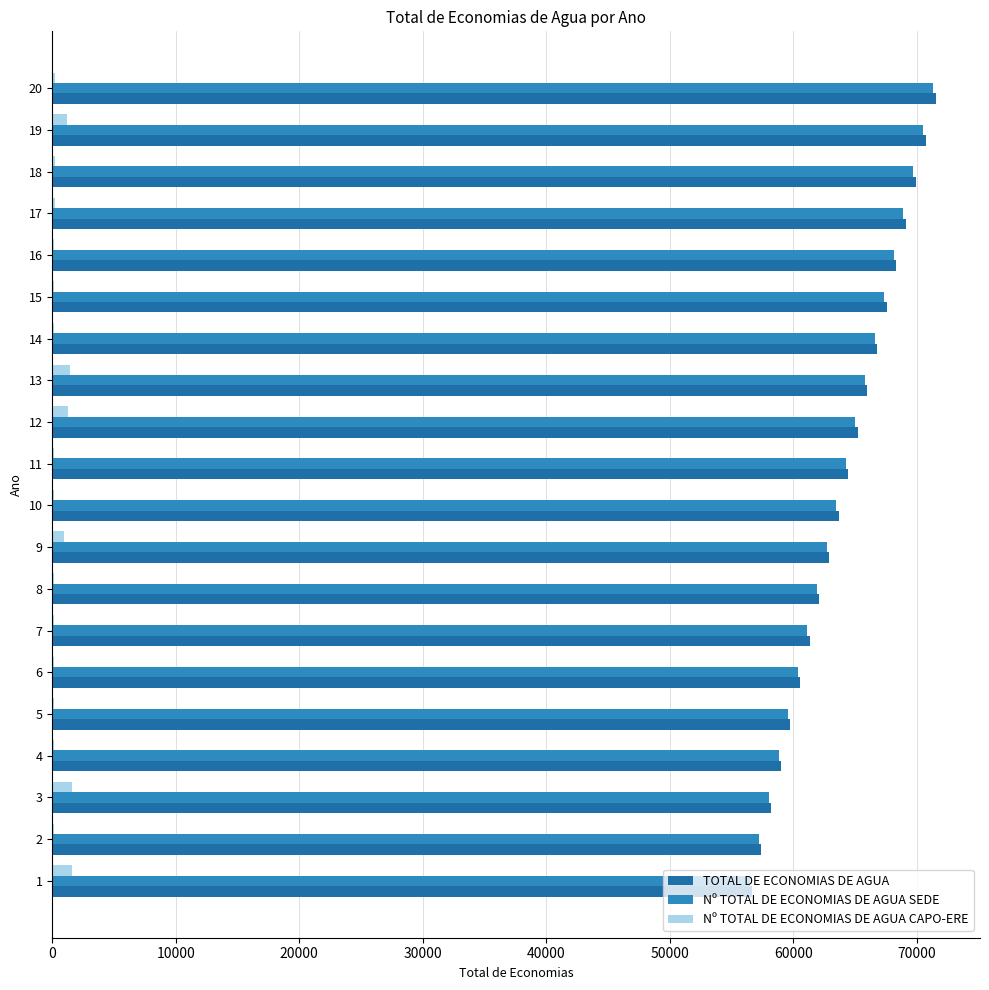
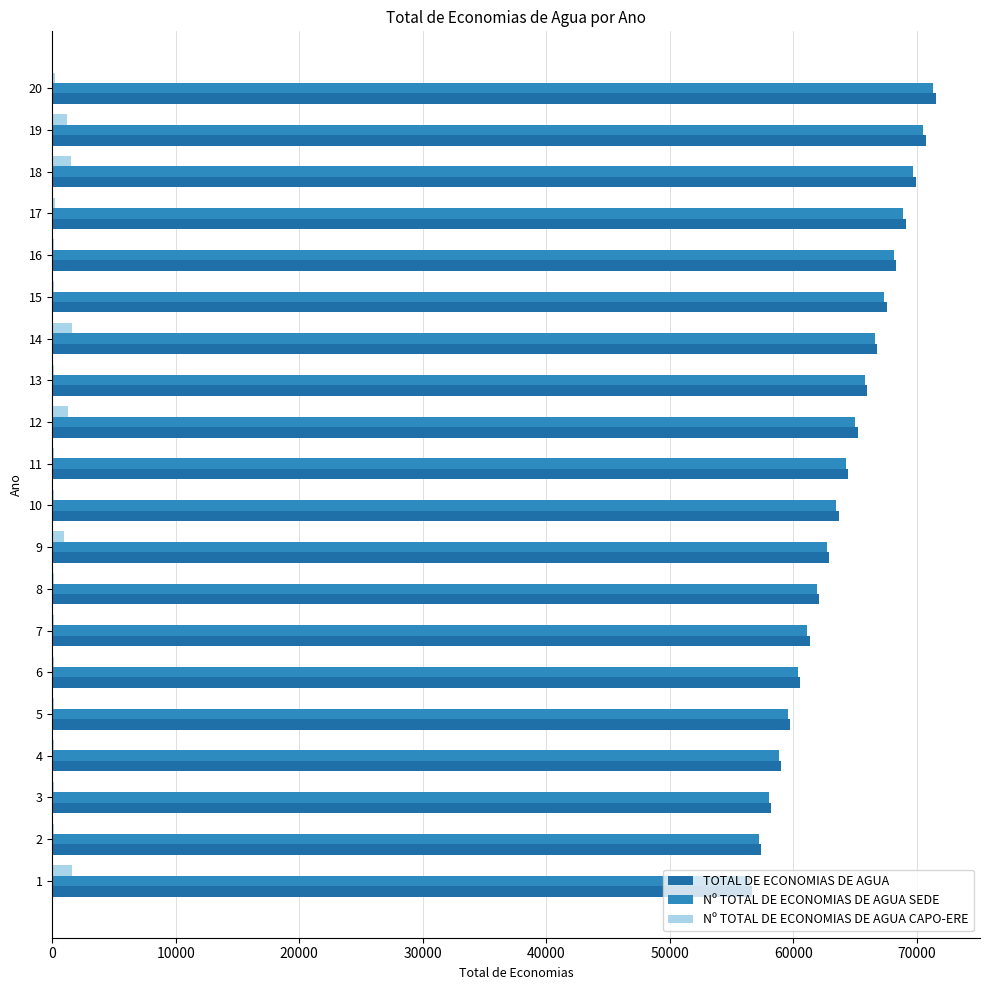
Nº TOTAL DE ECONOMIAS DE AGUA CAPO-ERE, 18: 200 -> 1500
Nº TOTAL DE ECONOMIAS DE AGUA CAPO-ERE, 14: 200 -> 1600
Nº TOTAL DE ECONOMIAS DE AGUA CAPO-ERE, 13: 1500 -> 200
Nº TOTAL DE ECONOMIAS DE AGUA CAPO-ERE, 3: 1600 -> 200
